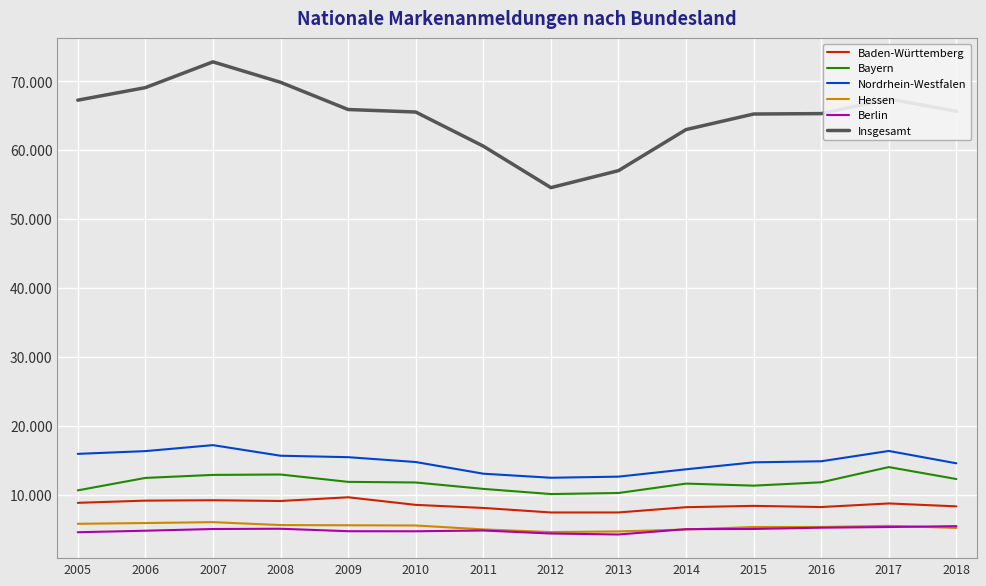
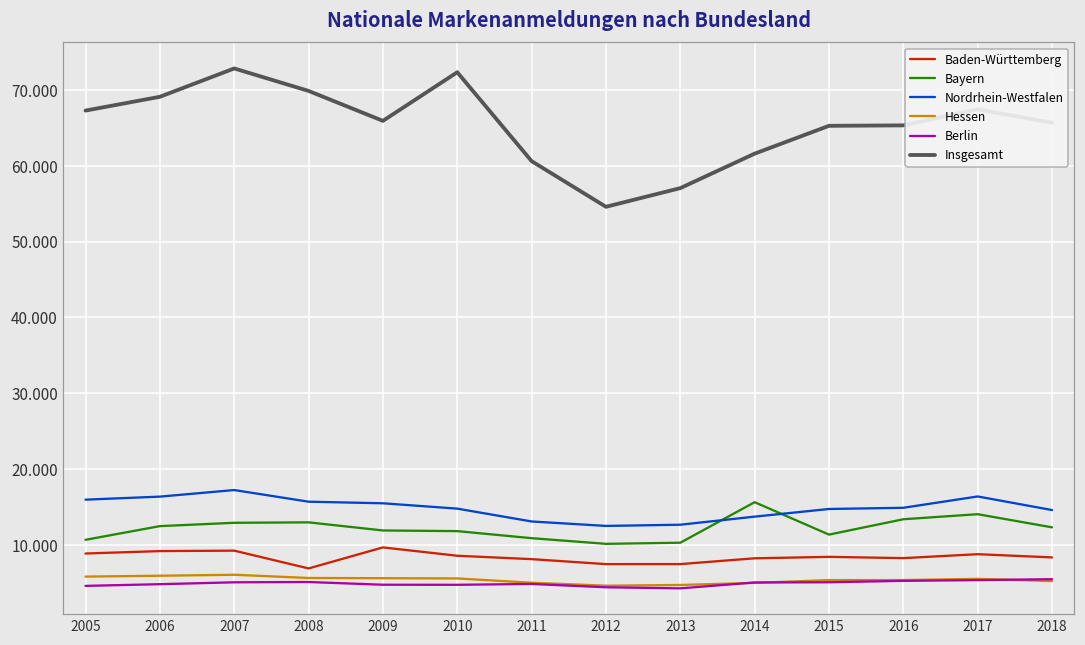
Baden-Württemberg, 2008: 9 -> 7
Insgesamt, 2010: 66 -> 72
Bayern, 2014: 12 -> 16
Insgesamt, 2014: 63 -> 62
Bayern, 2016: 12 -> 13
